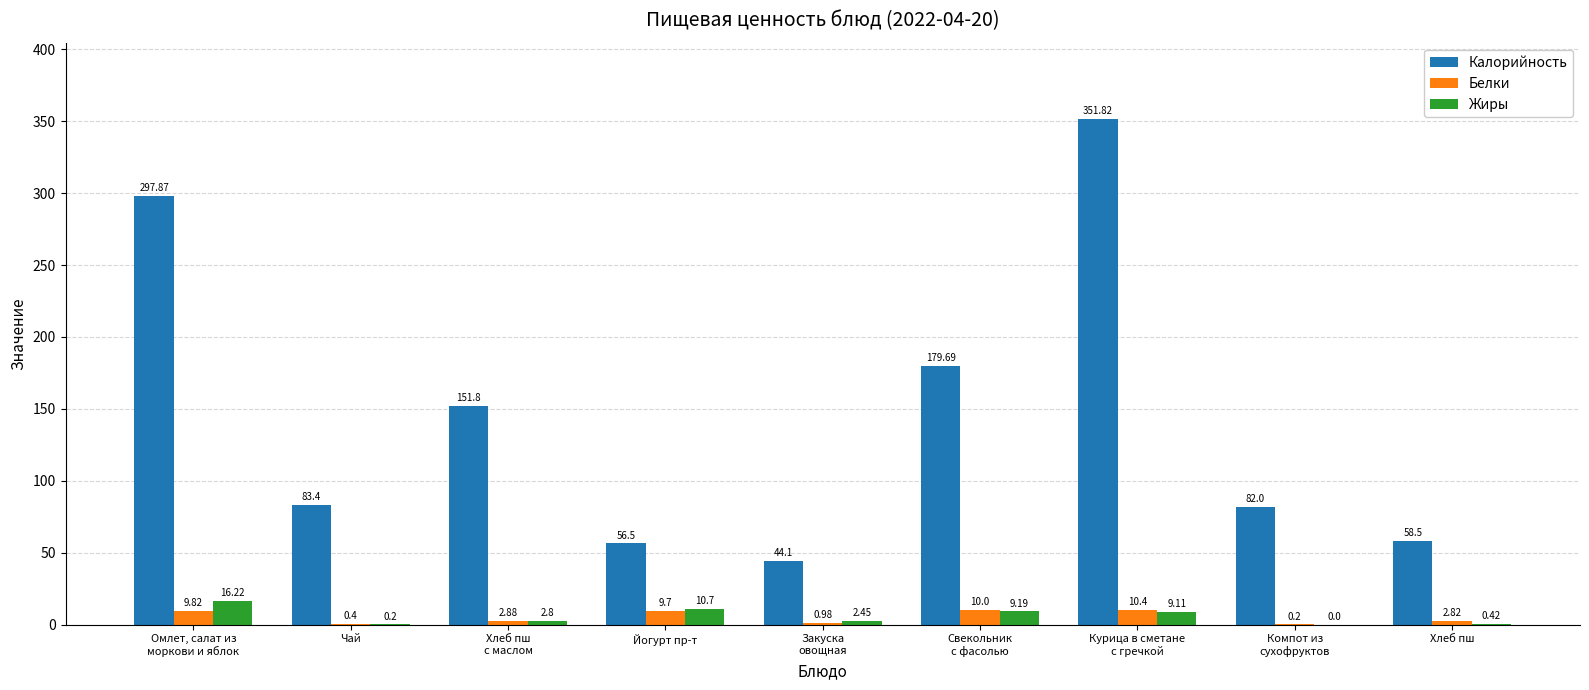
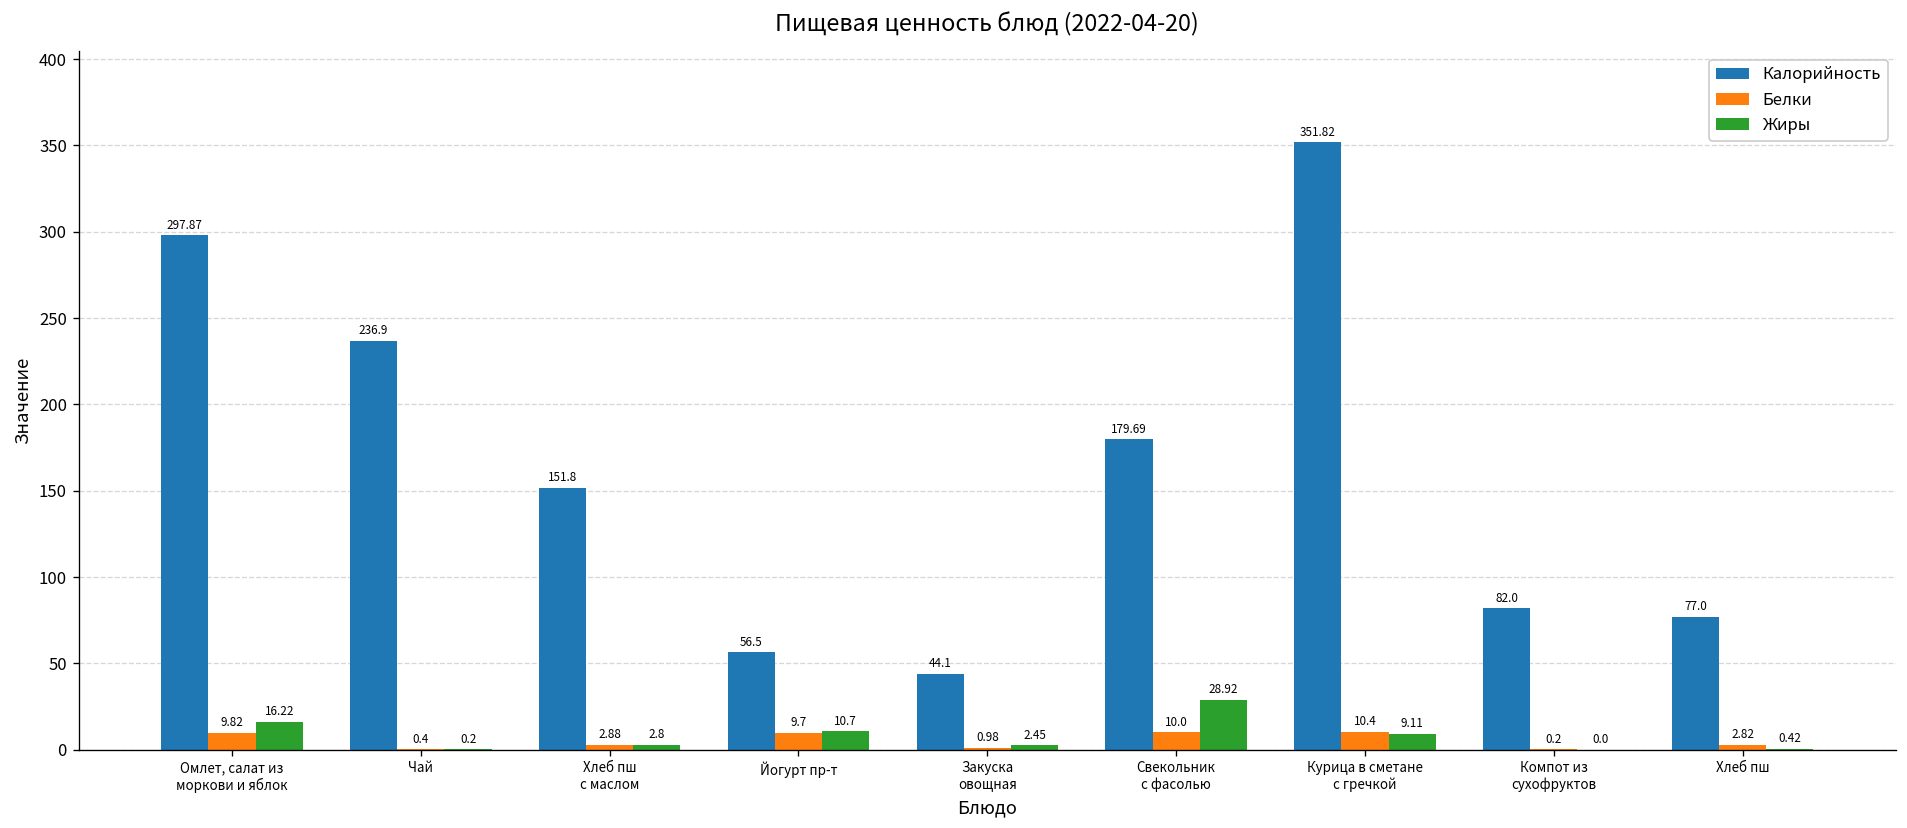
Калорийность, Чай: 83.4 -> 236.9
Жиры, Свекольник с фасолью: 9.19 -> 28.92
Калорийность, Хлеб пш: 58.5 -> 77.0
